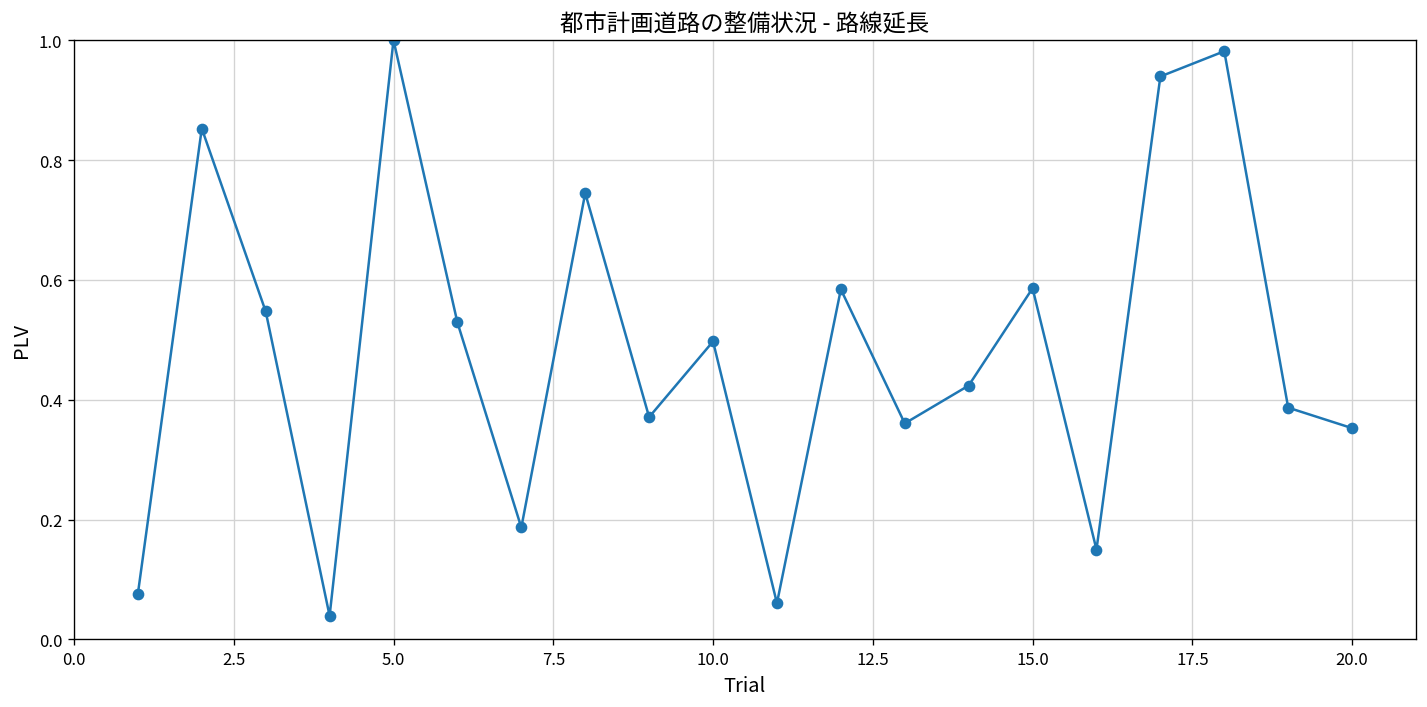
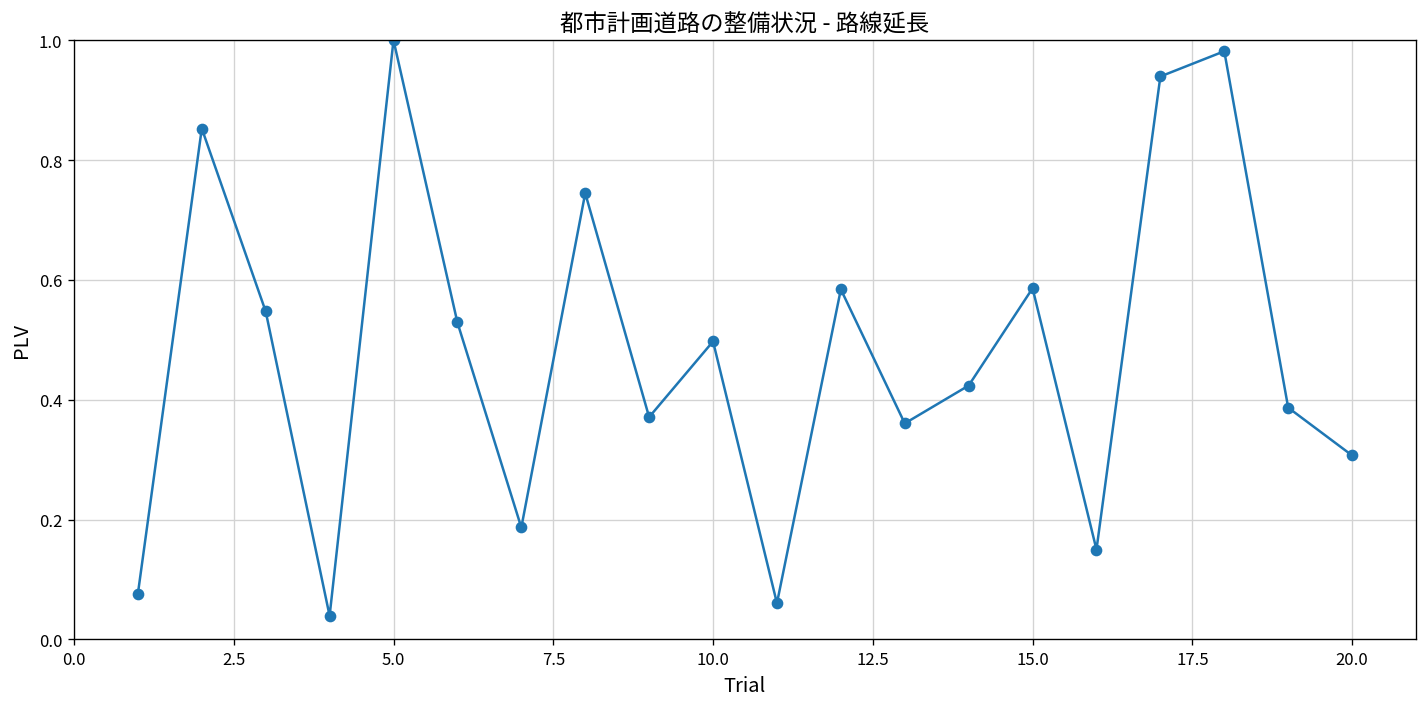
20.0: 0.35 -> 0.31
